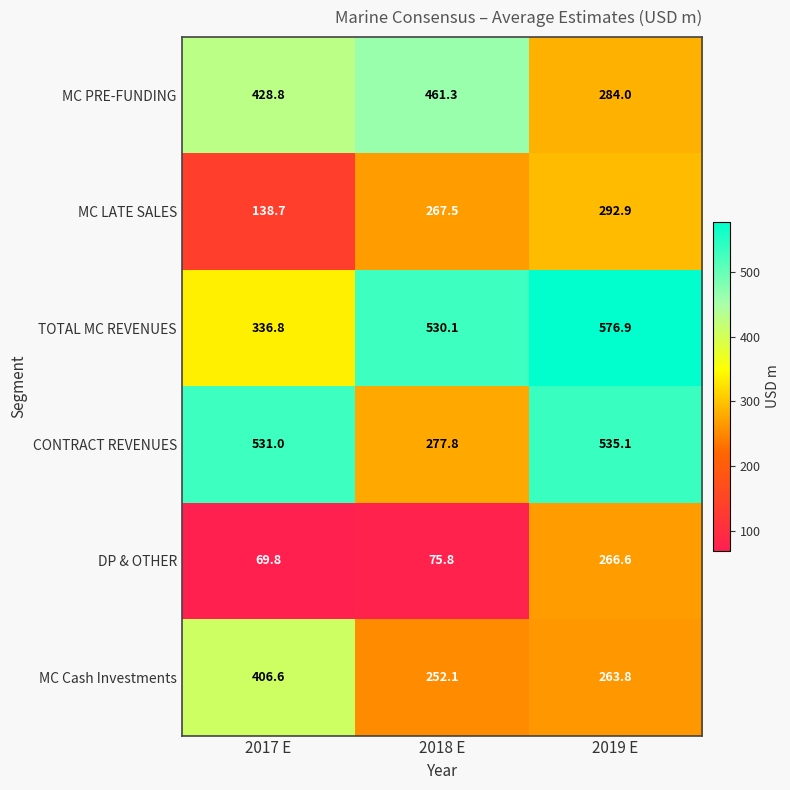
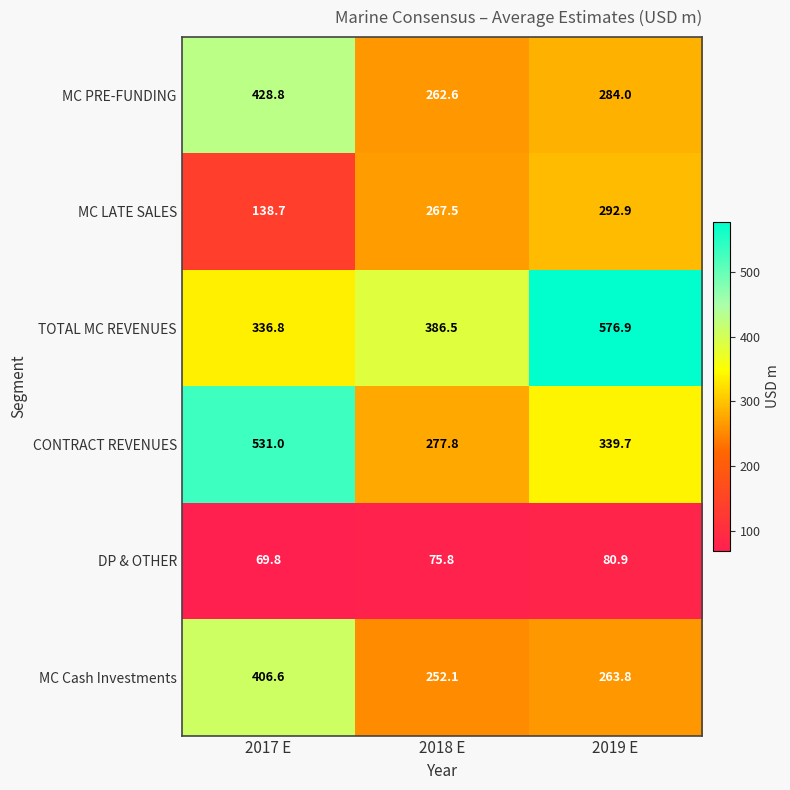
MC PRE-FUNDING, 2018 E: 461.3 -> 262.6
TOTAL MC REVENUES, 2018 E: 530.1 -> 386.5
CONTRACT REVENUES, 2019 E: 535.1 -> 339.7
DP & OTHER, 2019 E: 266.6 -> 80.9
